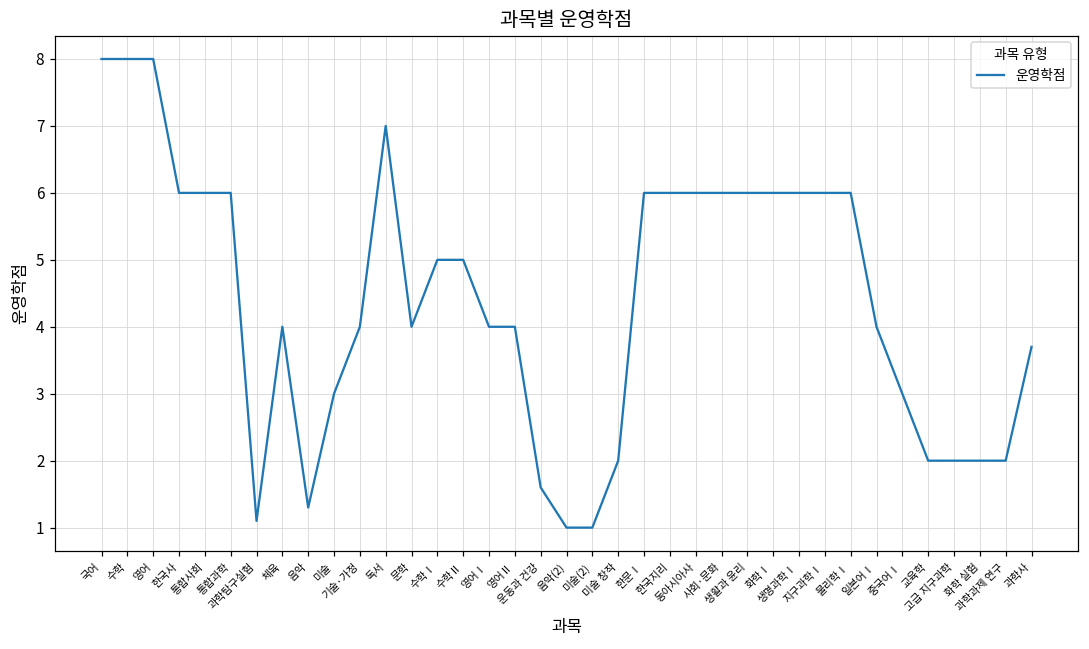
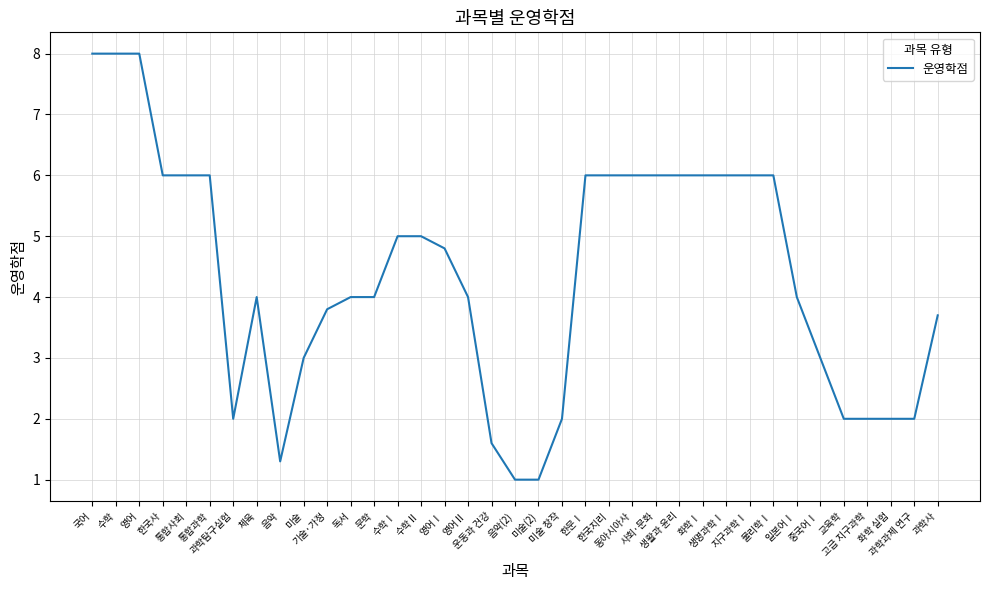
과학탐구실험: 1.1 -> 2.0
기술·가정: 4.0 -> 3.8
독서: 7 -> 4
영어Ⅰ: 4.0 -> 4.8
